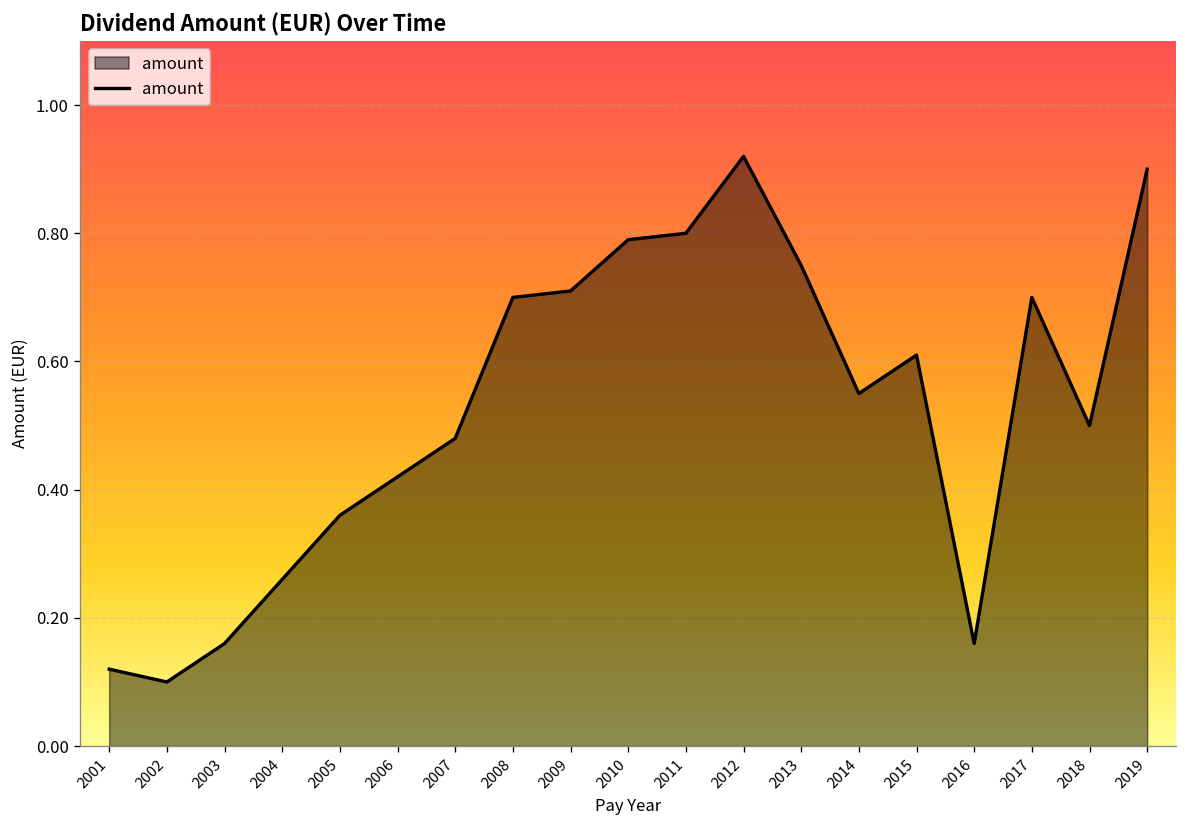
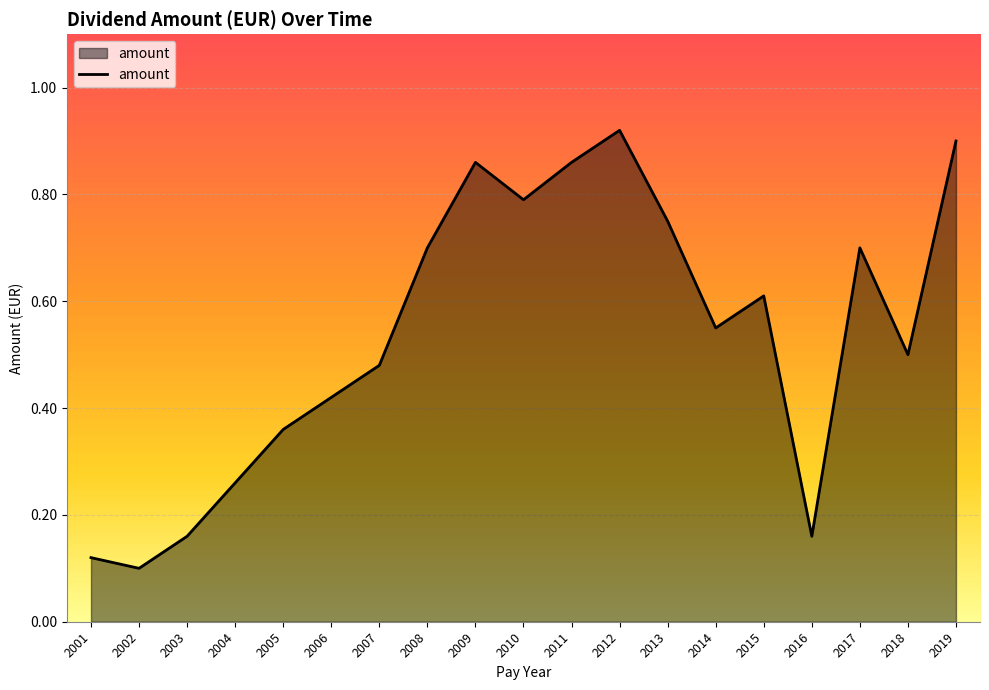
2009: 0.71 -> 0.86
2011: 0.80 -> 0.86
